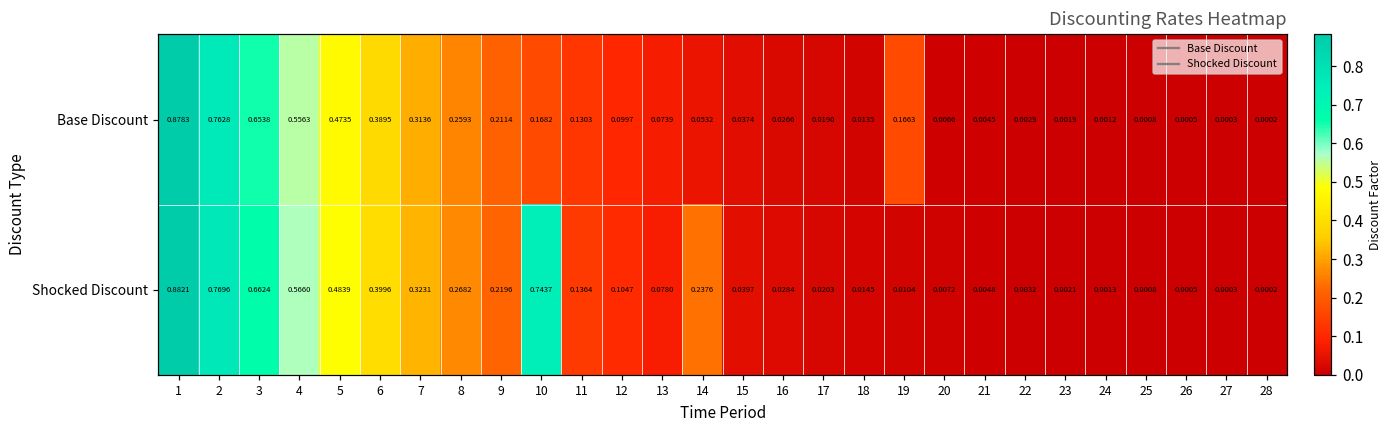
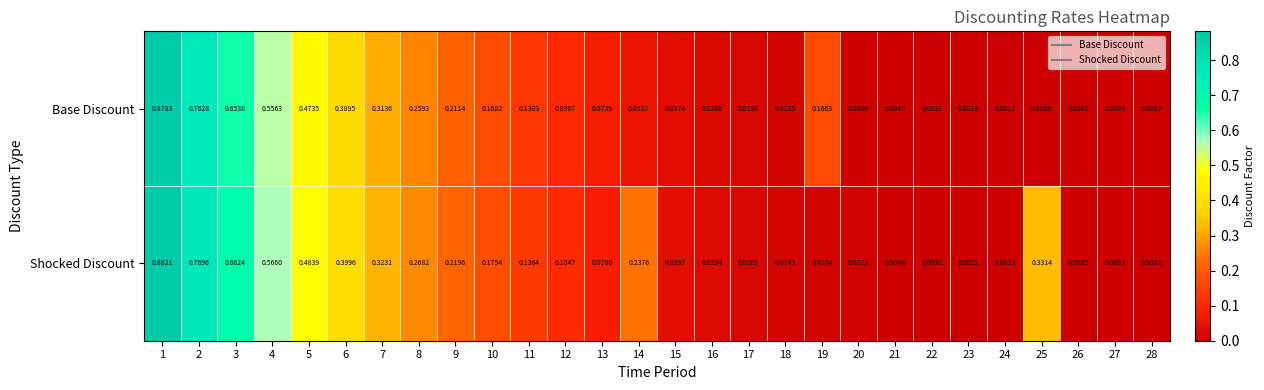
Shocked Discount, 10: 0.7437 -> 0.1754
Shocked Discount, 25: 0.0008 -> 0.3314
